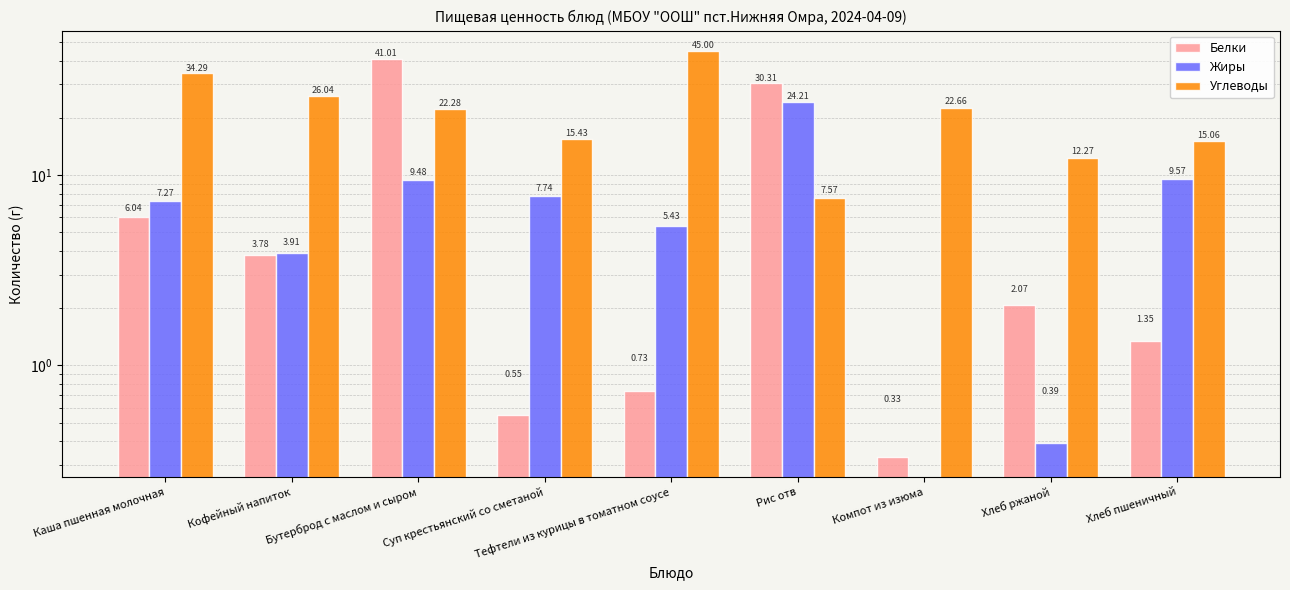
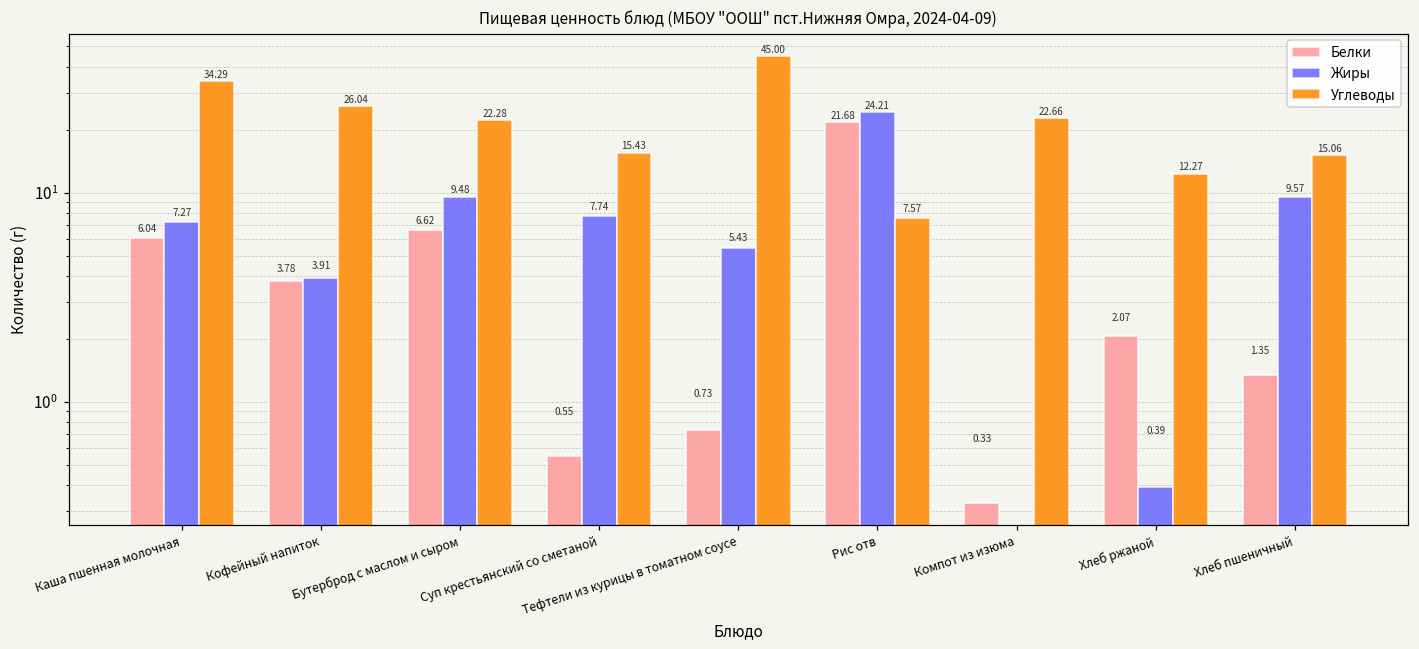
Белки, Бутерброд с маслом и сыром: 41.01 -> 6.62
Белки, Рис отв: 30.31 -> 21.68
